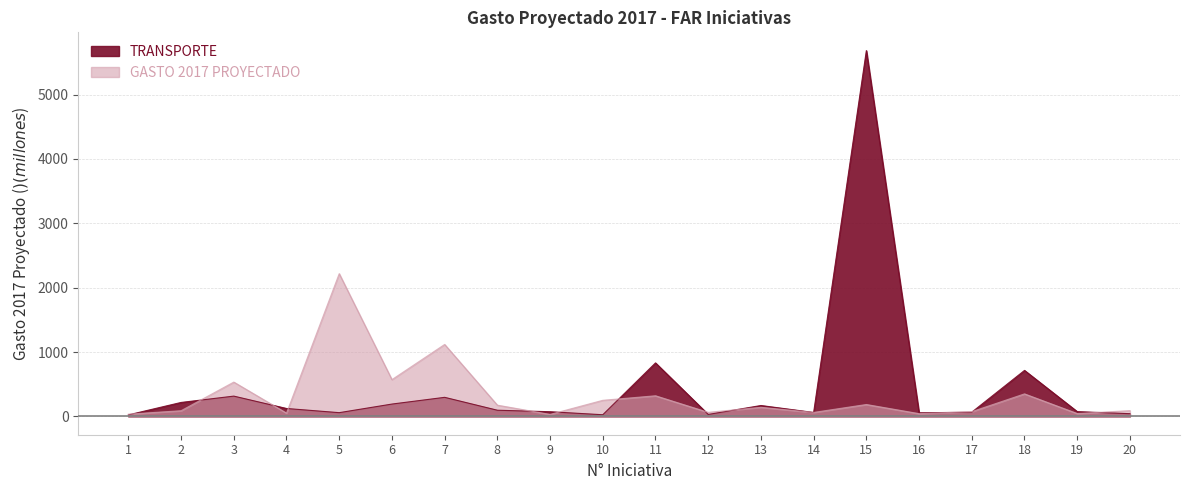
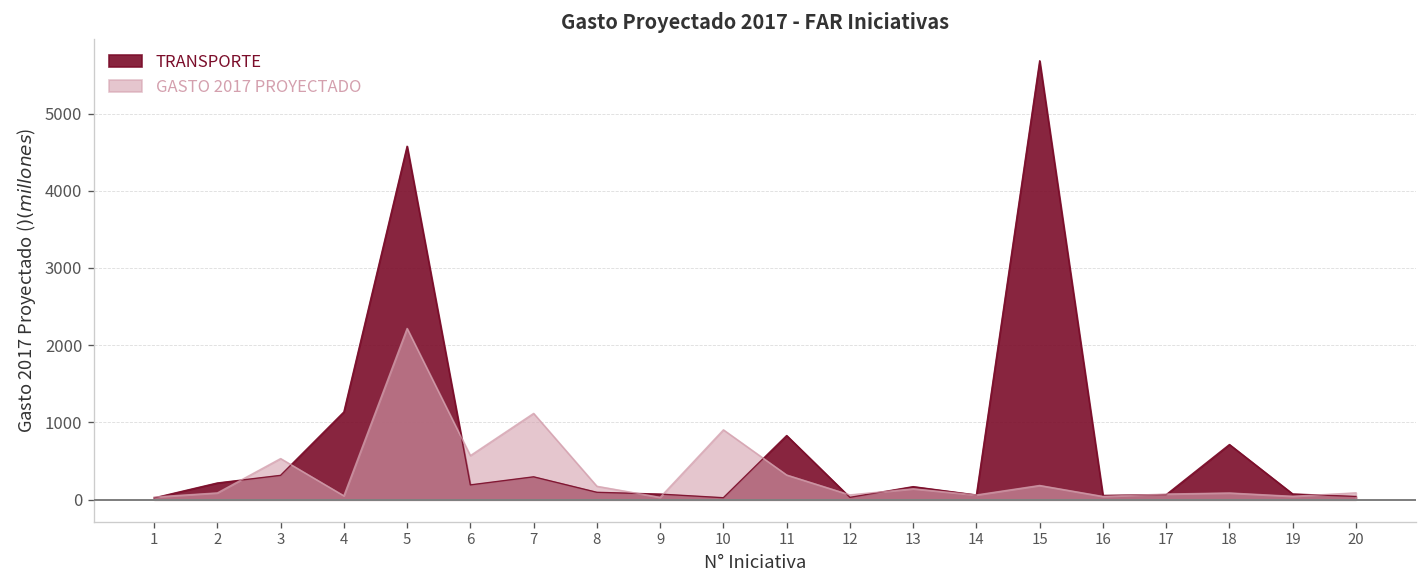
TRANSPORTE, 4: 100 -> 1100
TRANSPORTE, 5: 100 -> 4600
GASTO 2017 PROYECTADO, 10: 300 -> 900
GASTO 2017 PROYECTADO, 18: 400 -> 100
